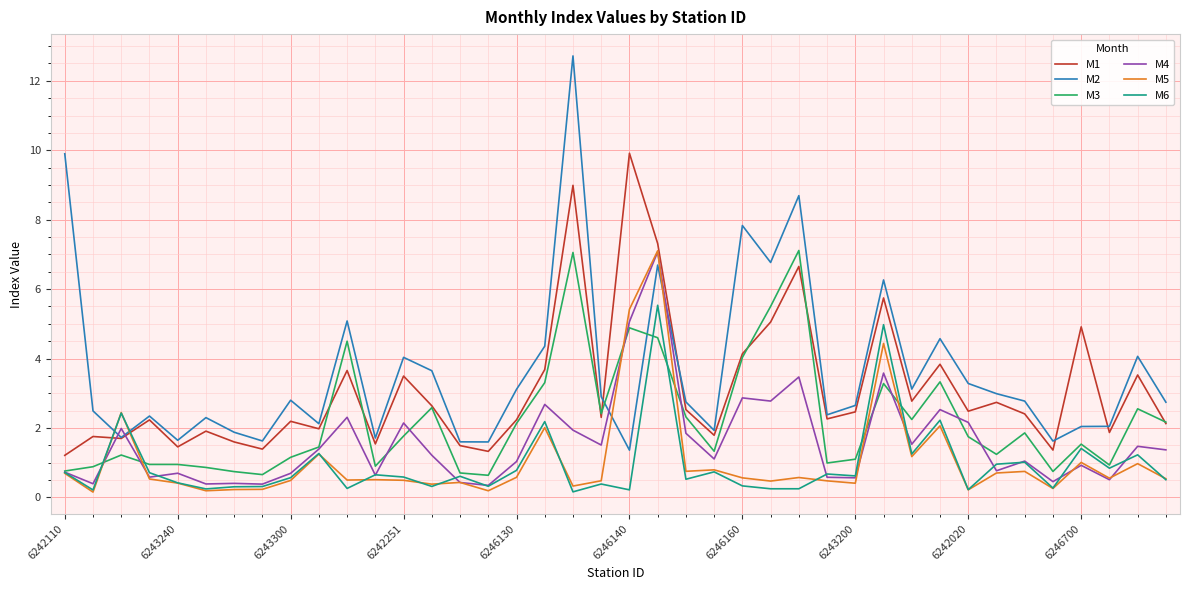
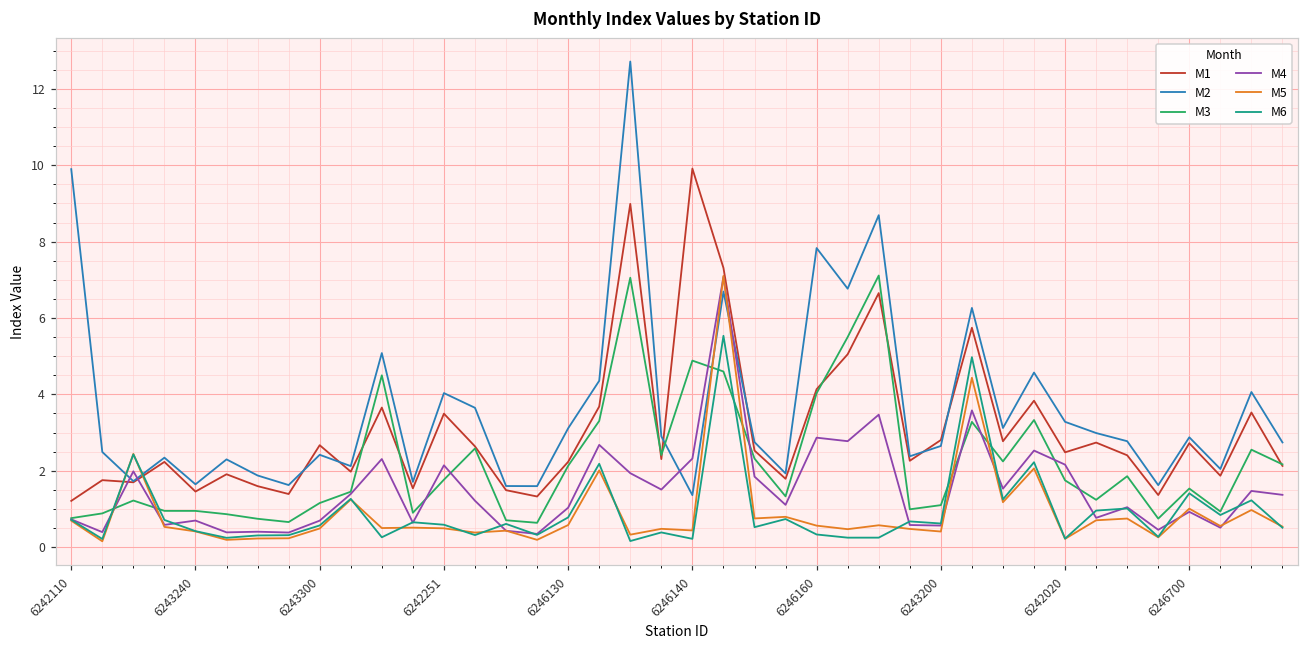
M1, 6243300: 2.2 -> 2.7
M2, 6243300: 2.8 -> 2.4
M4, 6246140: 5.1 -> 2.3
M5, 6246140: 5.4 -> 0.4
M1, 6243200: 2.5 -> 2.8
M1, 6246700: 4.9 -> 2.7
M2, 6246700: 2.0 -> 2.9
